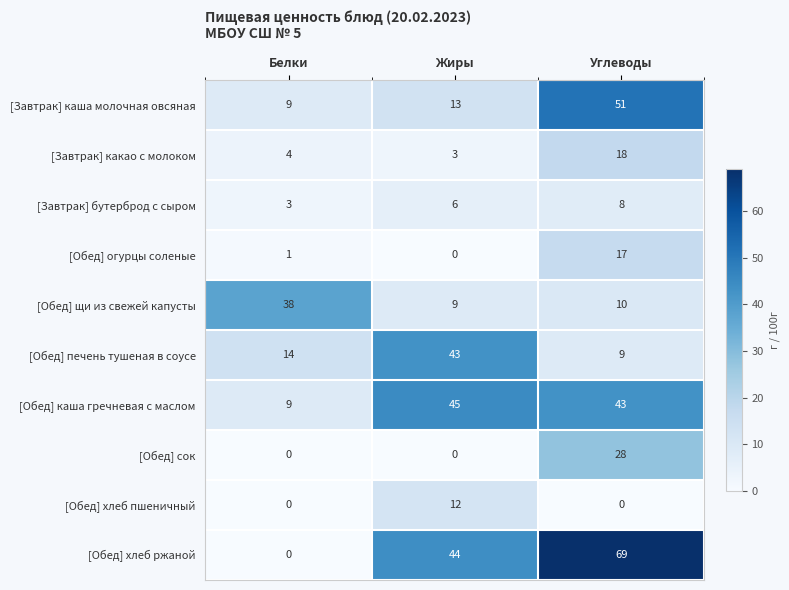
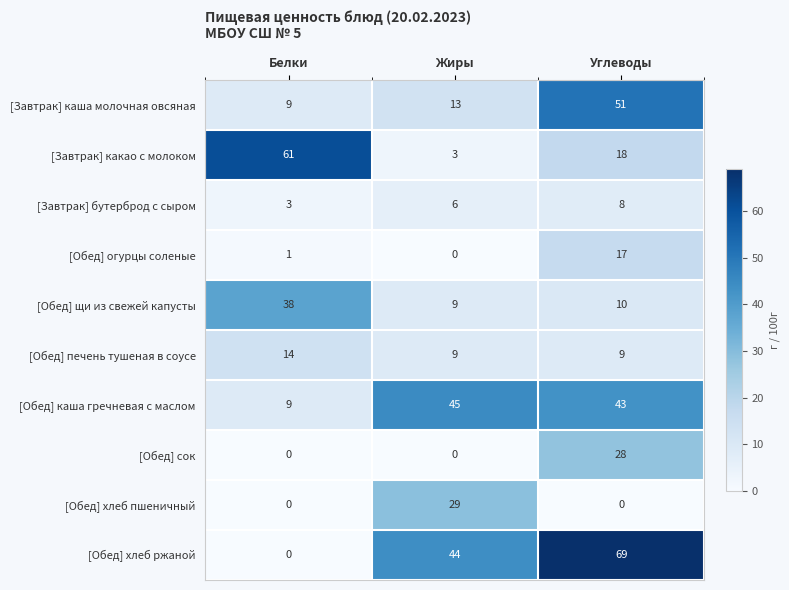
[Завтрак] какао с молоком, Белки: 4 -> 61
[Обед] печень тушеная в соусе, Жиры: 43 -> 9
[Обед] хлеб пшеничный, Жиры: 12 -> 29
